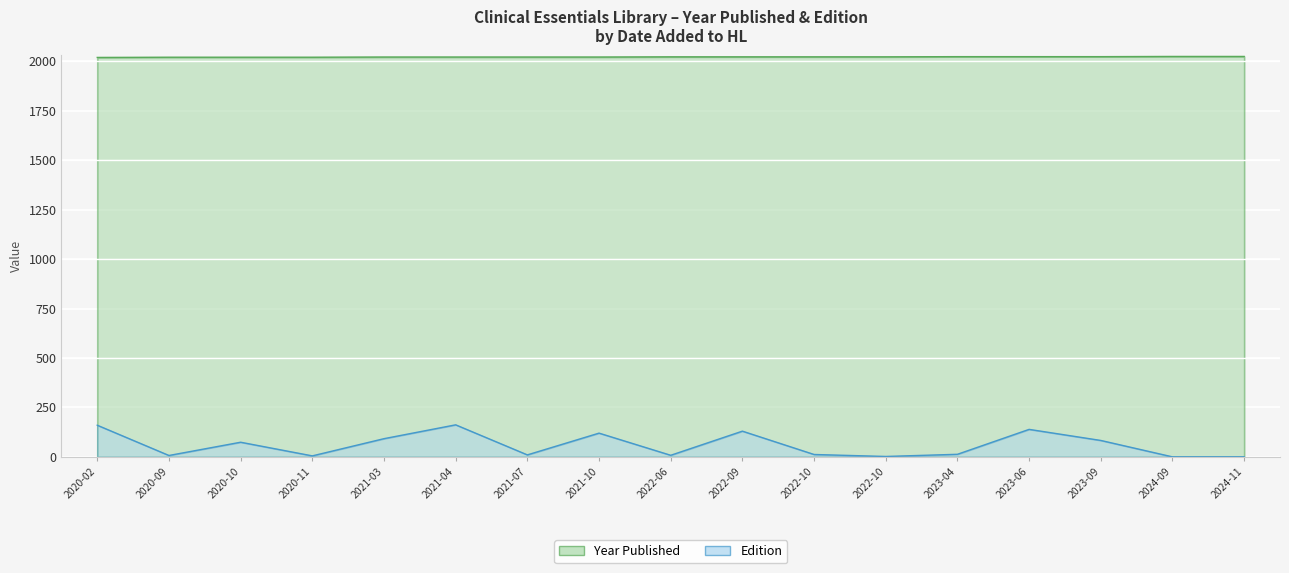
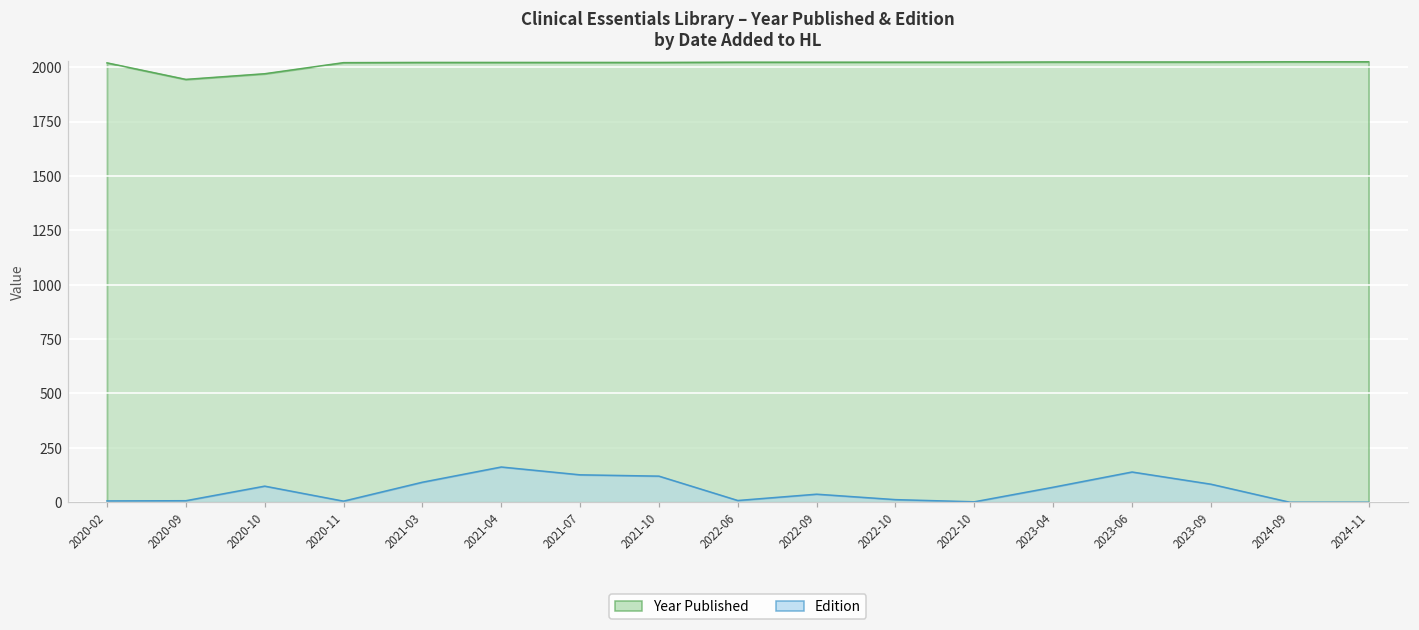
Edition, 2020-02: 160 -> 10
Year Published, 2020-09: 2020 -> 1940
Year Published, 2020-10: 2020 -> 1970
Edition, 2021-07: 10 -> 130
Edition, 2022-09: 130 -> 40
Edition, 2023-04: 10 -> 70
